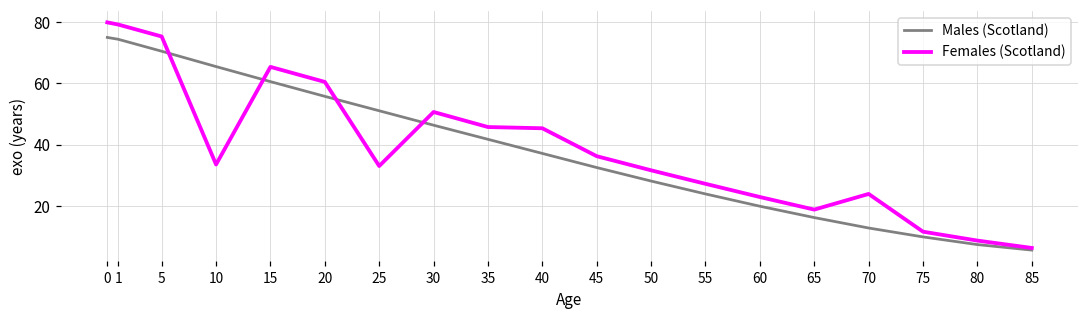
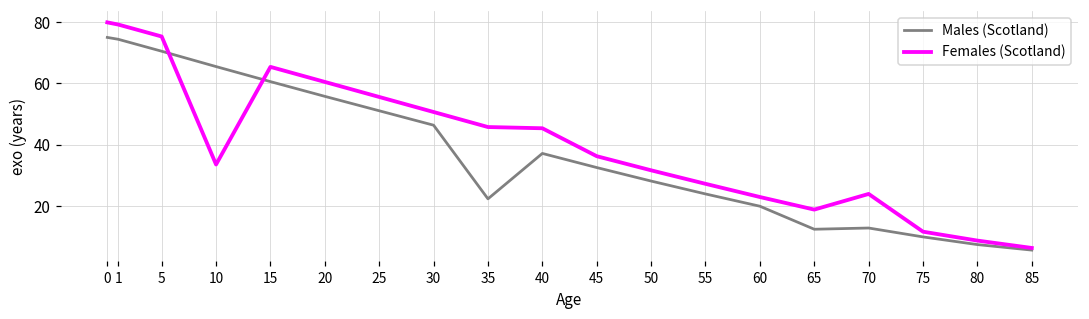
Females (Scotland), 25: 33 -> 56
Males (Scotland), 35: 42 -> 22
Males (Scotland), 65: 16 -> 13
